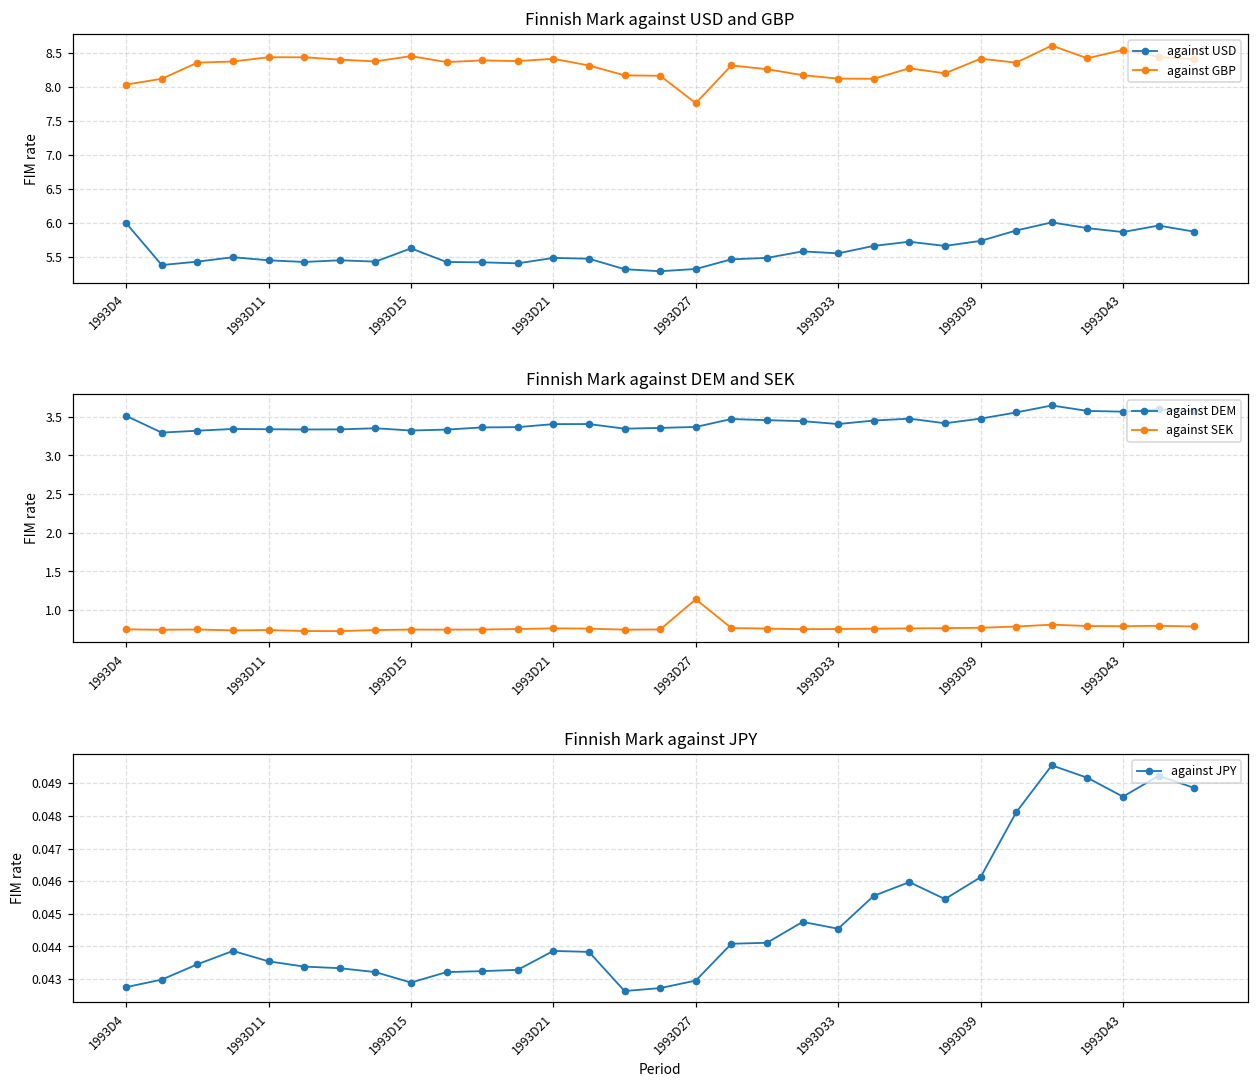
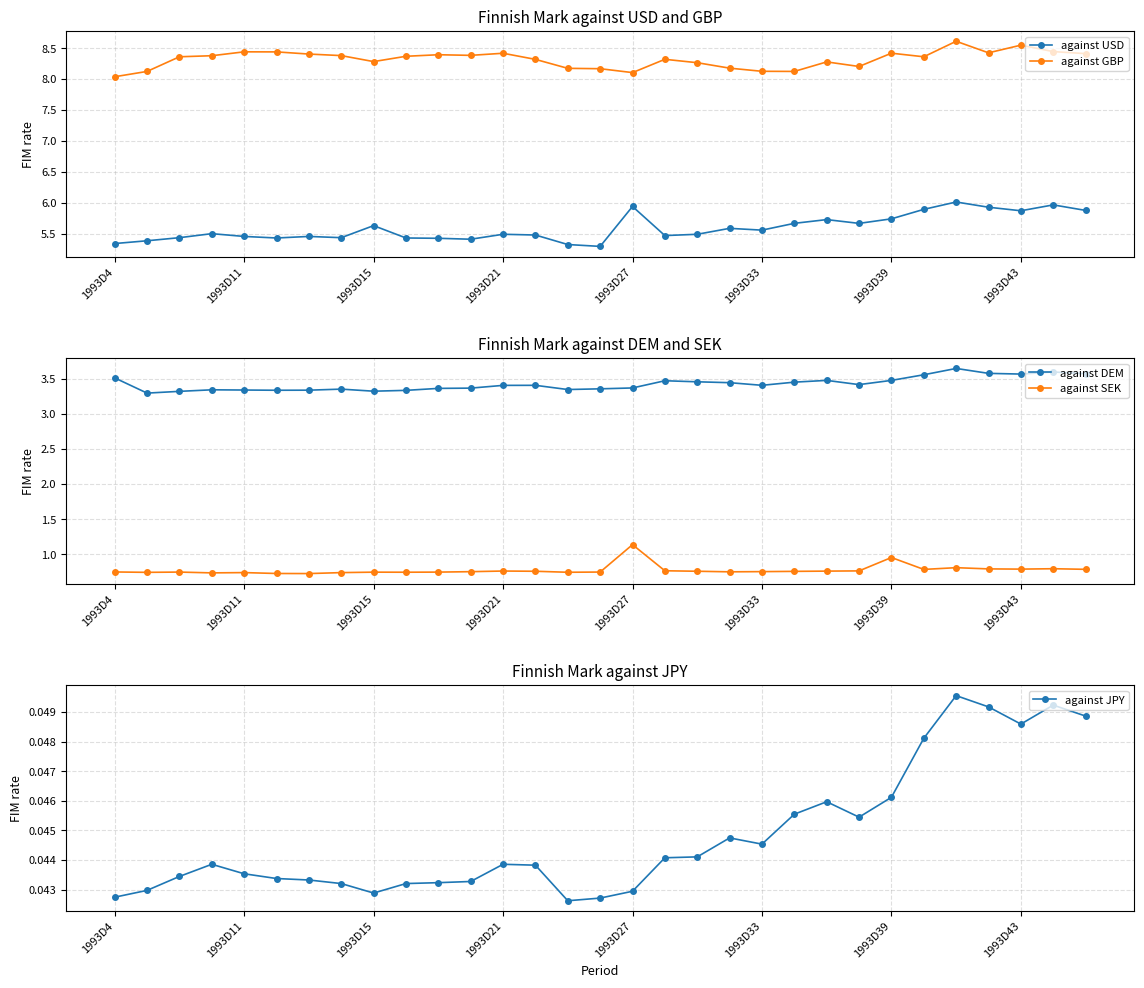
Finnish Mark against USD and GBP, against USD, 1993D4: 6.0 -> 5.3
Finnish Mark against USD and GBP, against GBP, 1993D15: 8.5 -> 8.3
Finnish Mark against USD and GBP, against USD, 1993D27: 5.3 -> 5.9
Finnish Mark against USD and GBP, against GBP, 1993D27: 7.8 -> 8.1
Finnish Mark against DEM and SEK, against SEK, 1993D39: 0.8 -> 1.0
